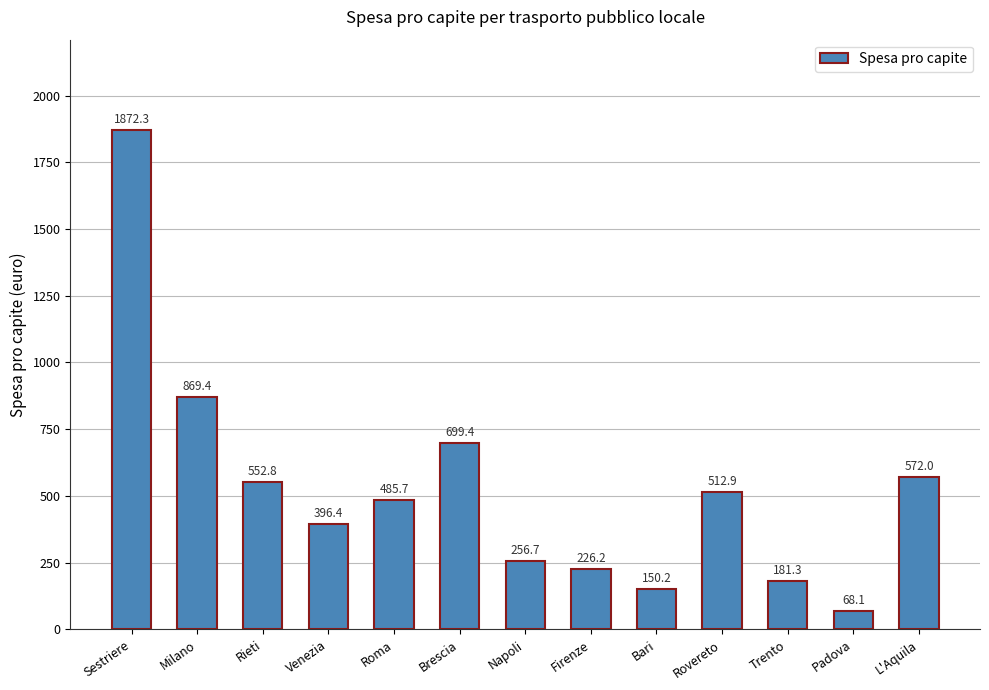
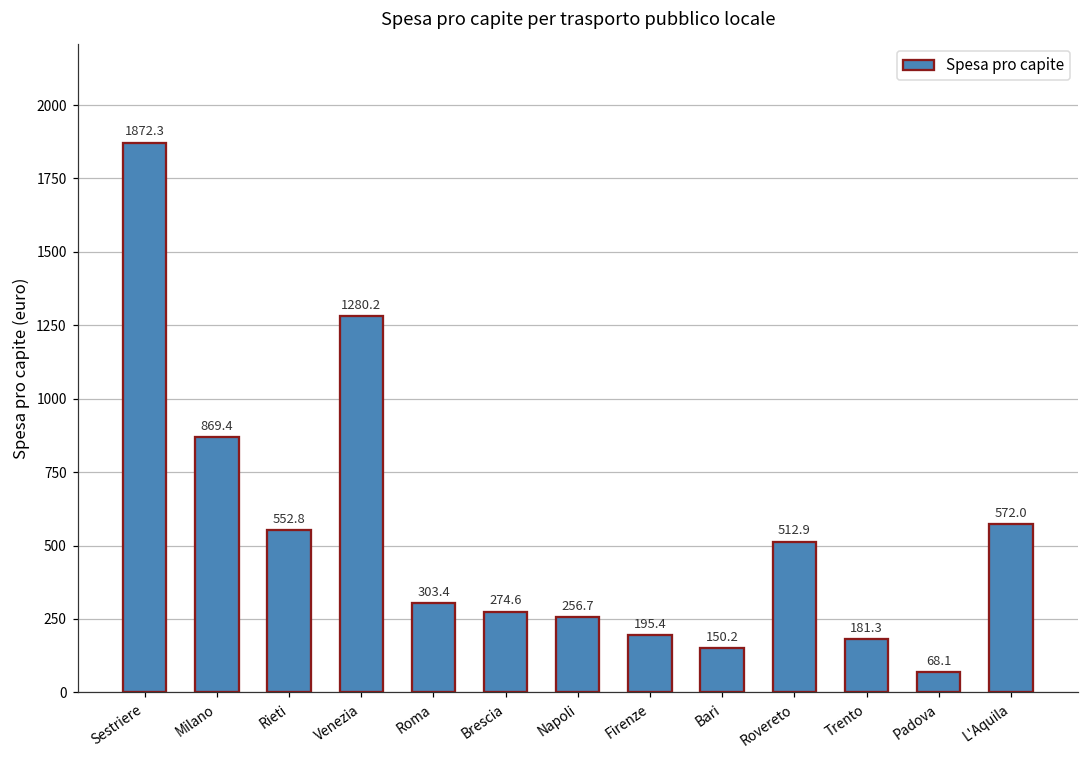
Venezia: 396.4 -> 1280.2
Roma: 485.7 -> 303.4
Brescia: 699.4 -> 274.6
Firenze: 226.2 -> 195.4
